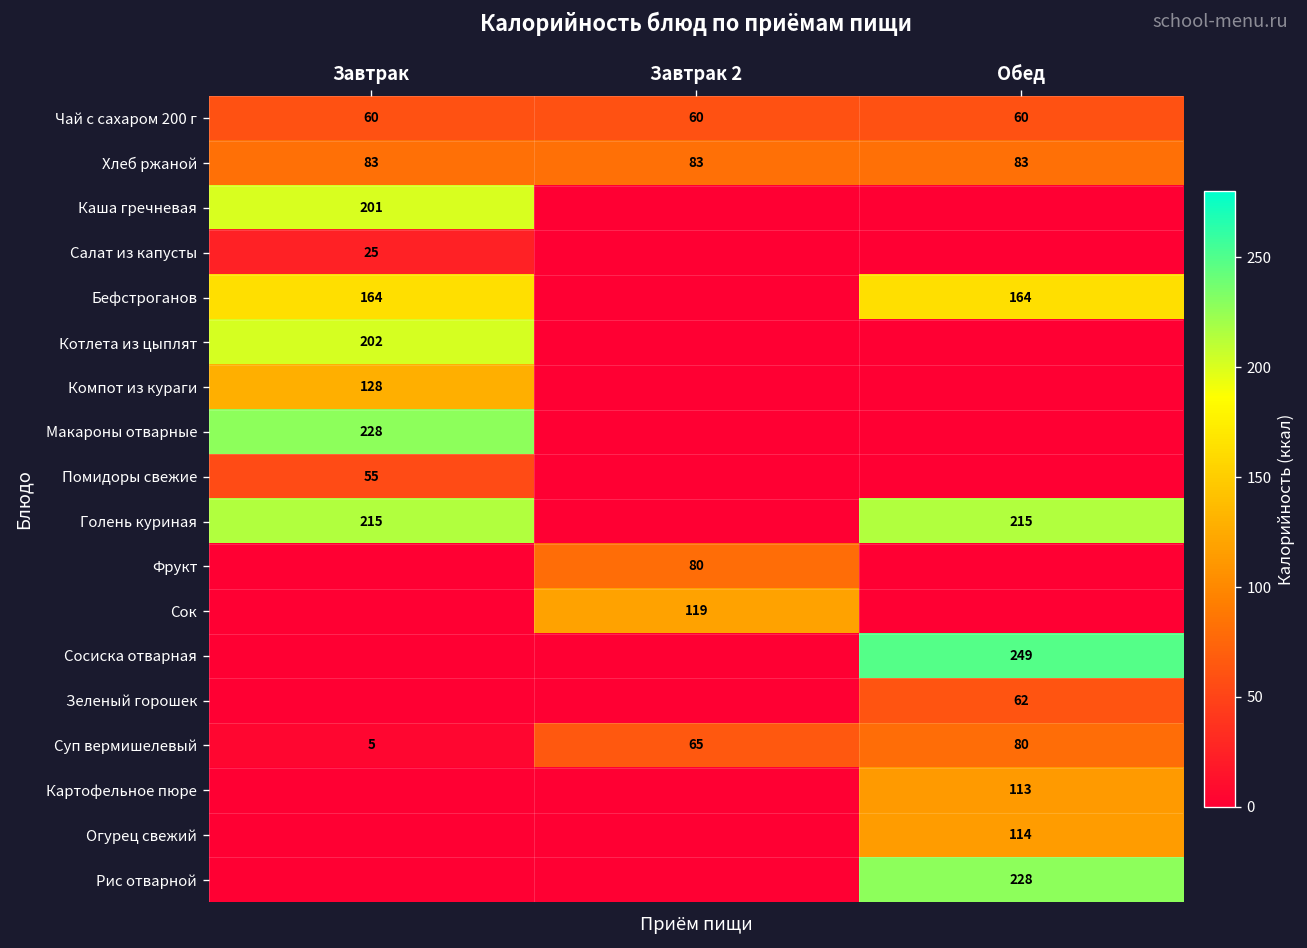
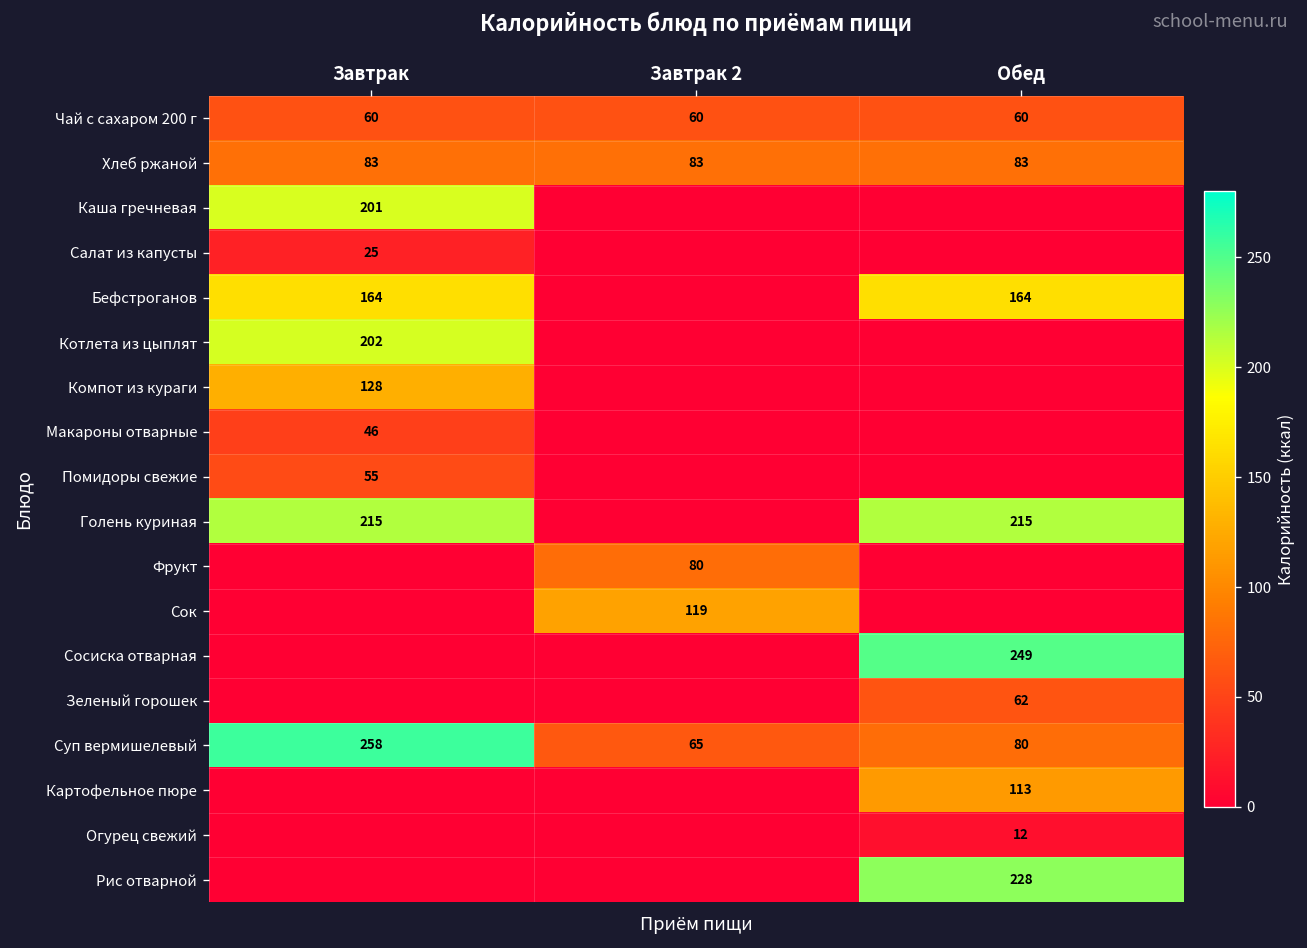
Макароны отварные, Завтрак: 228 -> 46
Суп вермишелевый, Завтрак: 5 -> 258
Огурец свежий, Обед: 114 -> 12
